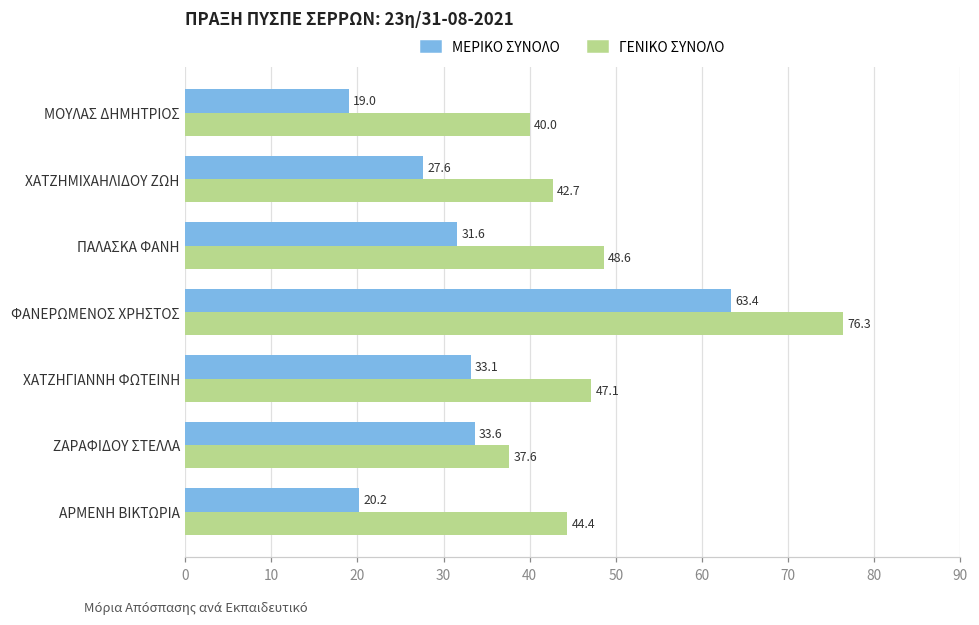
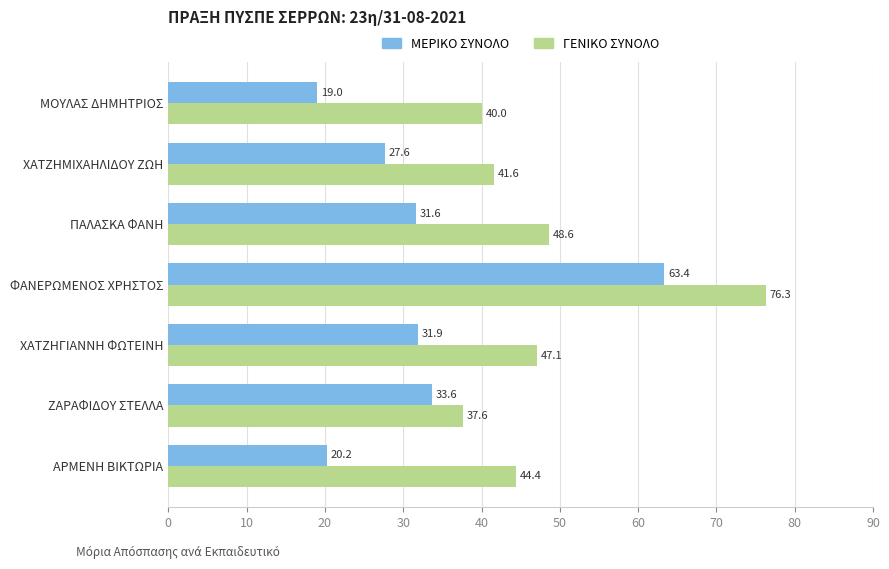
ΓΕΝΙΚΟ ΣΥΝΟΛΟ, ΧΑΤΖΗΜΙΧΑΗΛΙΔΟΥ ΖΩΗ: 42.7 -> 41.6
ΜΕΡΙΚΟ ΣΥΝΟΛΟ, ΧΑΤΖΗΓΙΑΝΝΗ ΦΩΤΕΙΝΗ: 33.1 -> 31.9
